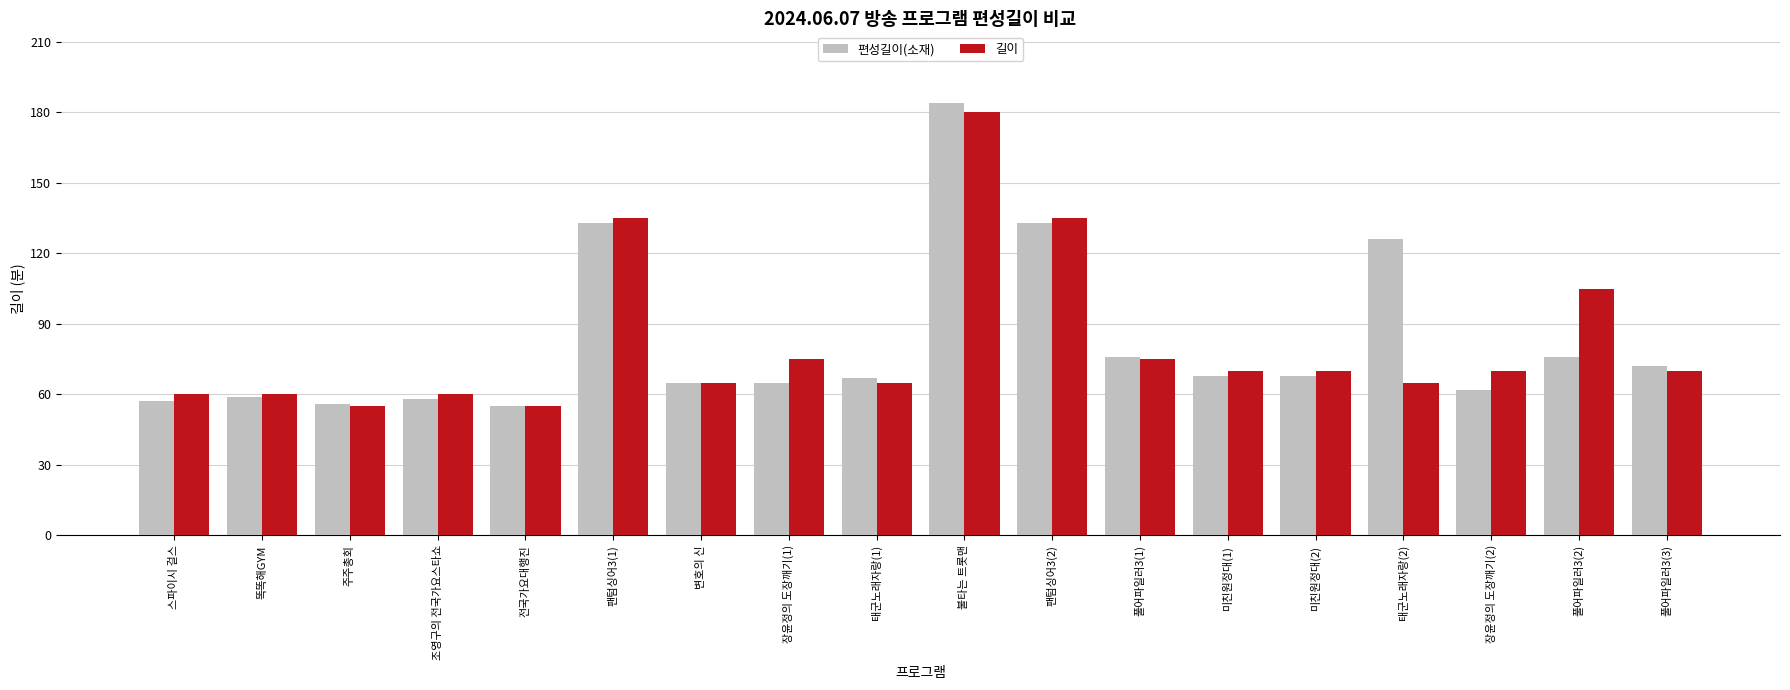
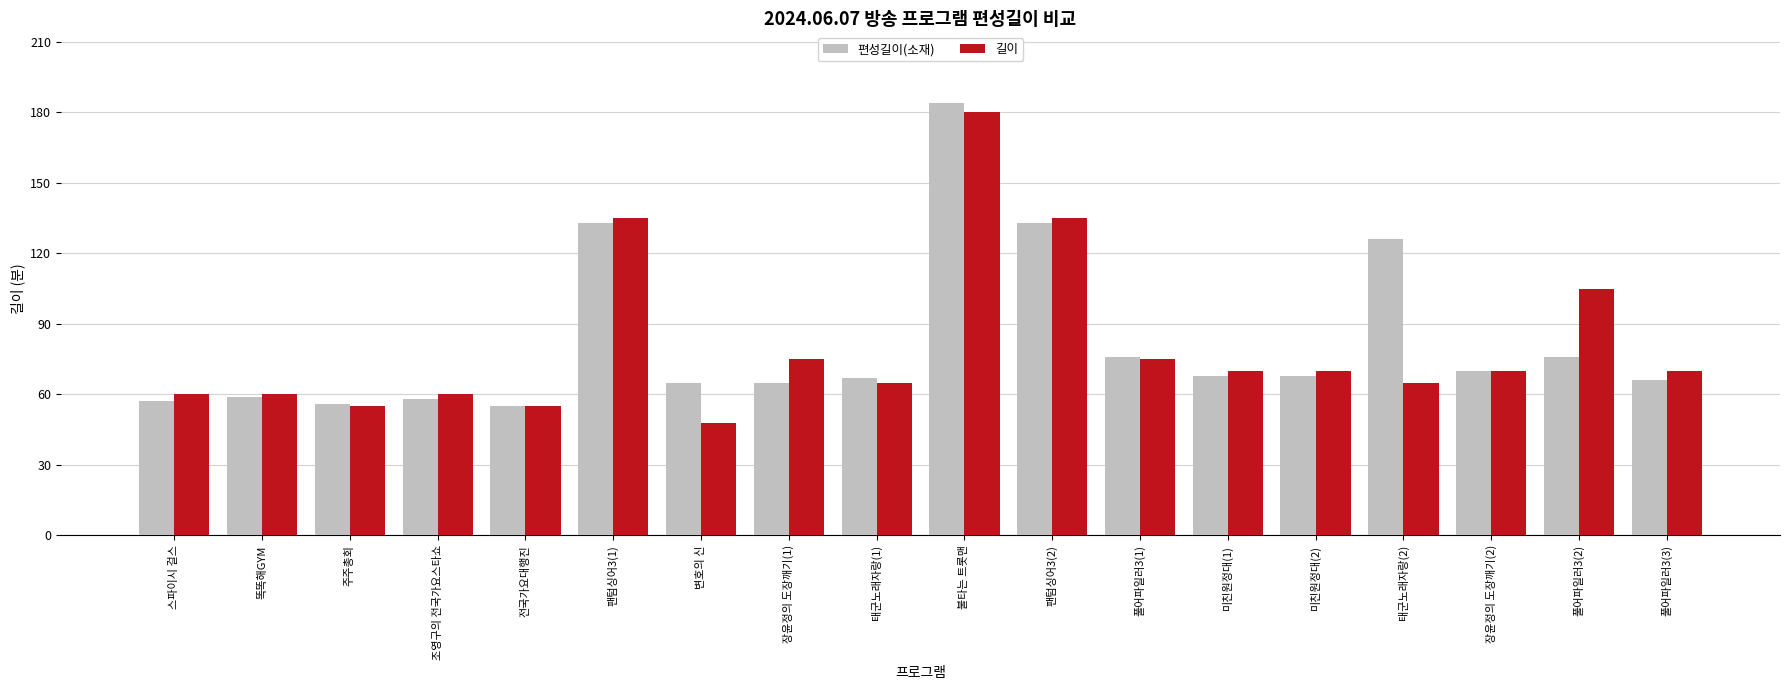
길이, 변호의 신: 65 -> 48
편성길이(소재), 장윤정의 도장깨기(2): 62 -> 70
편성길이(소재), 풀어파일러3(3): 72 -> 66
